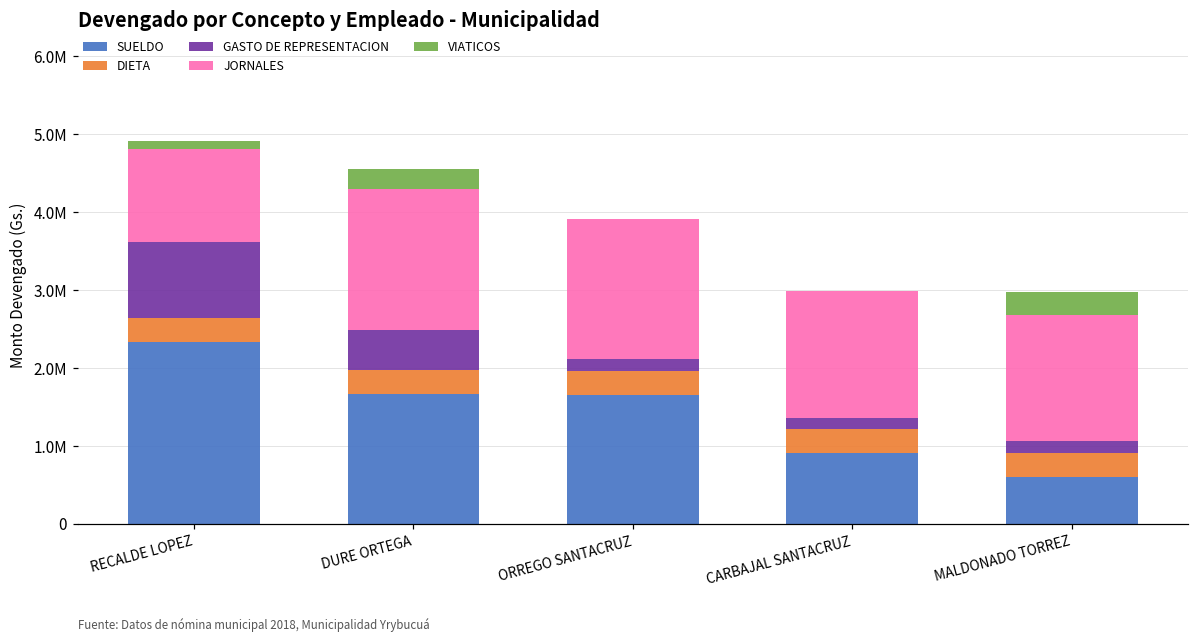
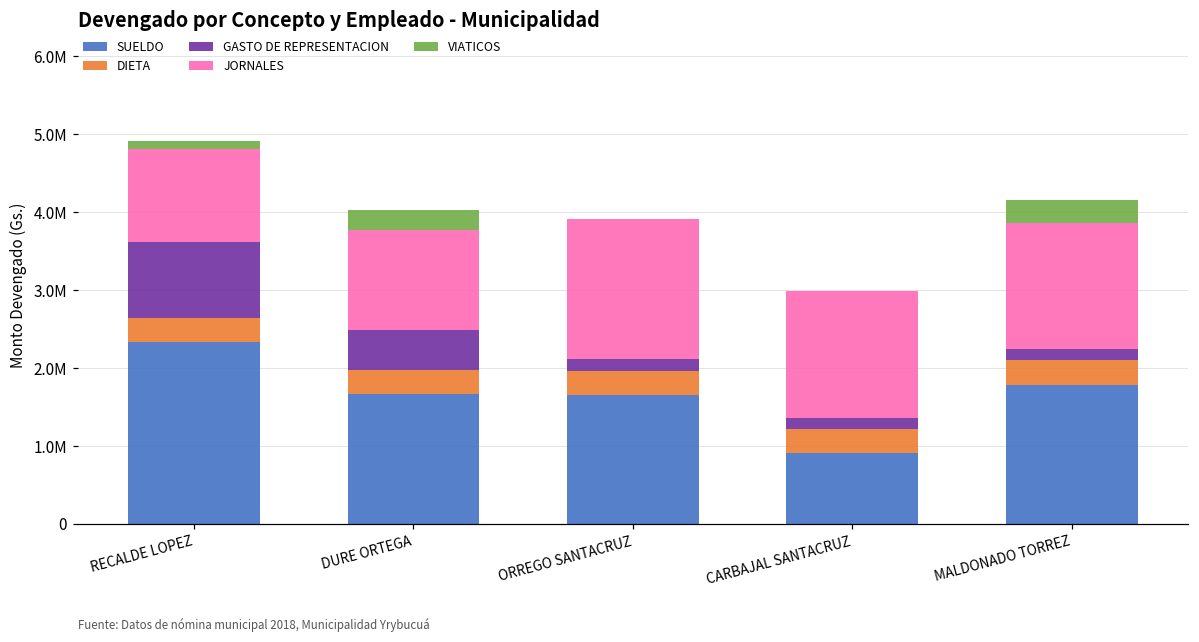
JORNALES, DURE ORTEGA: 1800000 -> 1300000
SUELDO, MALDONADO TORREZ: 600000 -> 1800000
